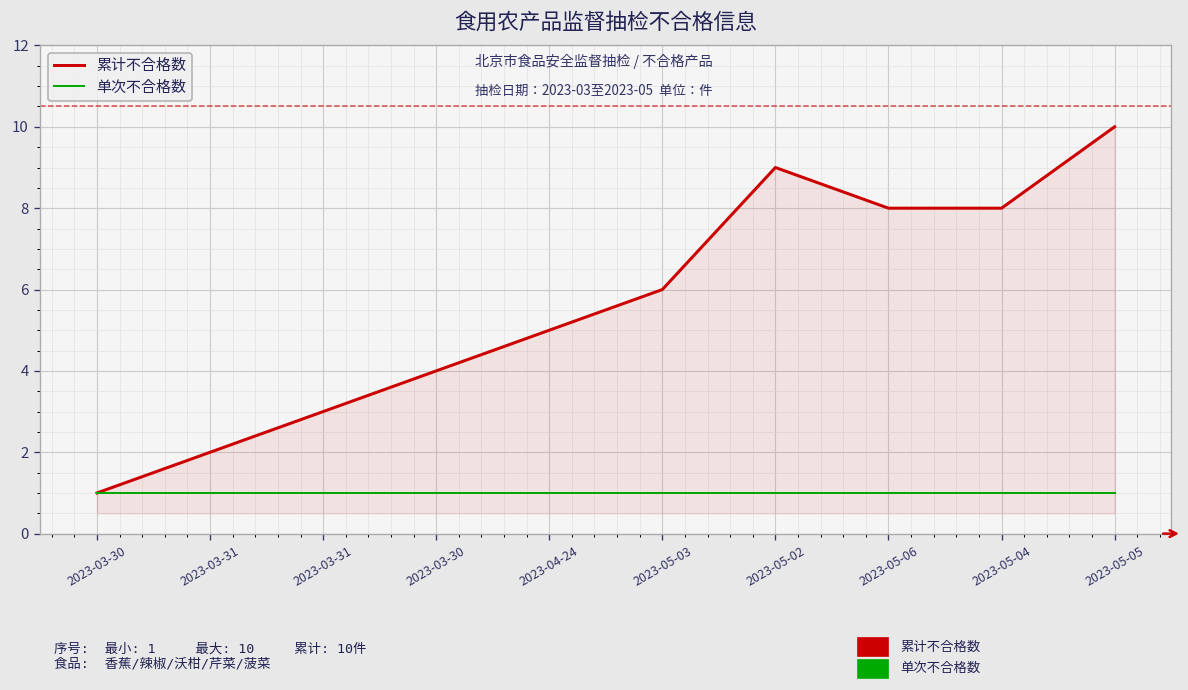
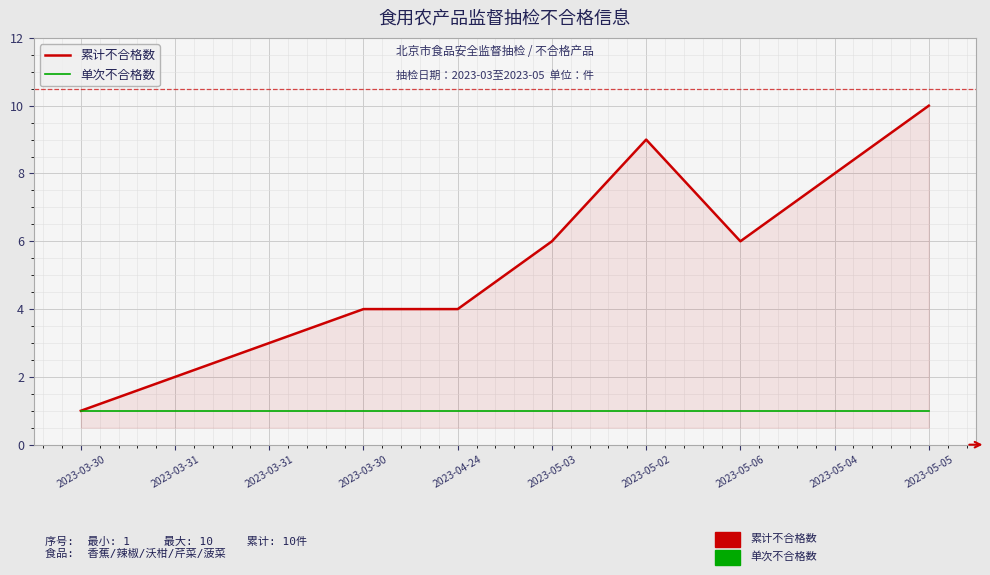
累计不合格数, 2023-04-24: 5 -> 4
累计不合格数, 2023-05-06: 8 -> 6
